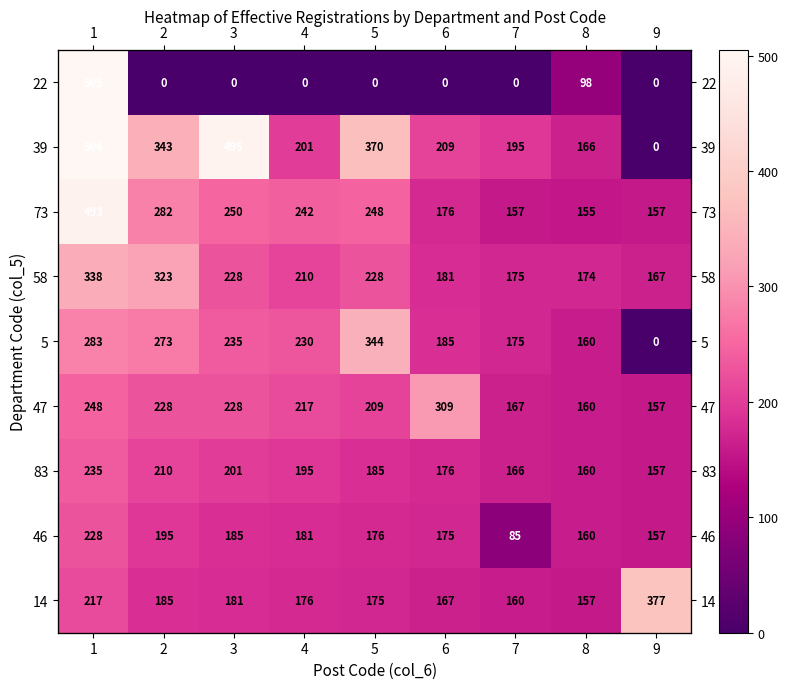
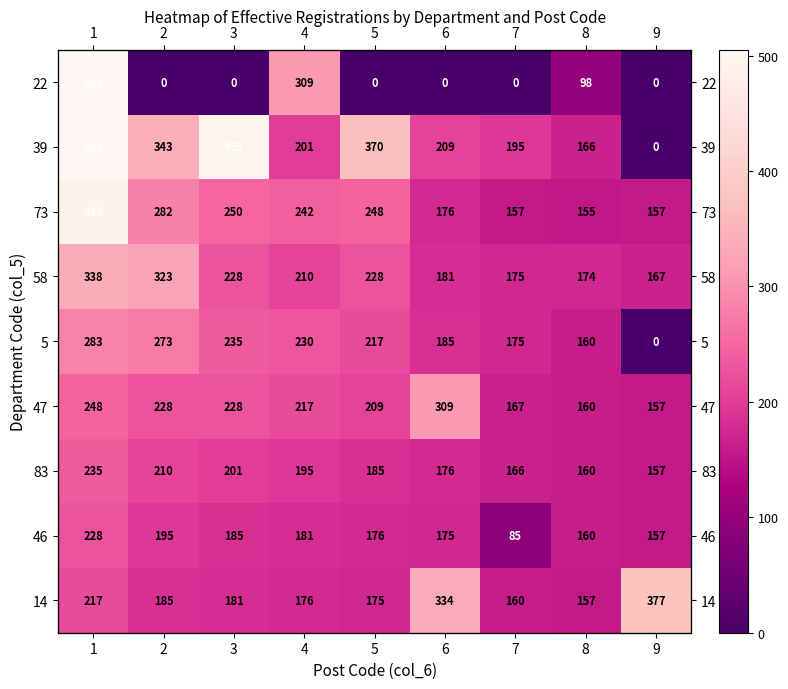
22, 4: 0 -> 309
5, 5: 344 -> 217
14, 6: 167 -> 334
